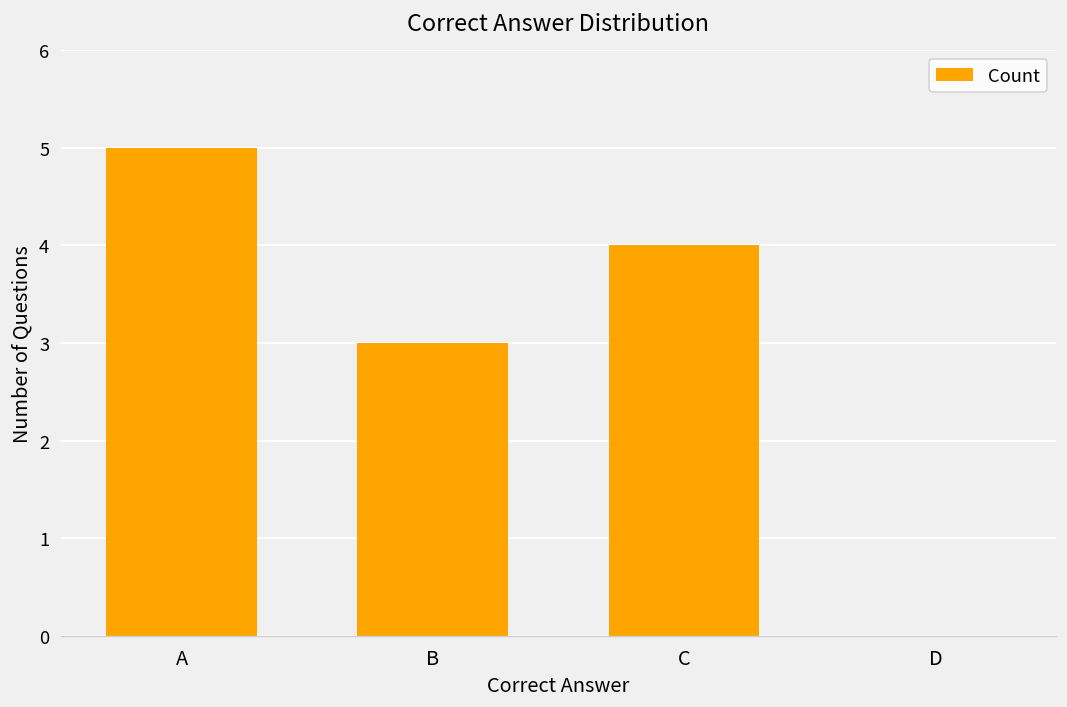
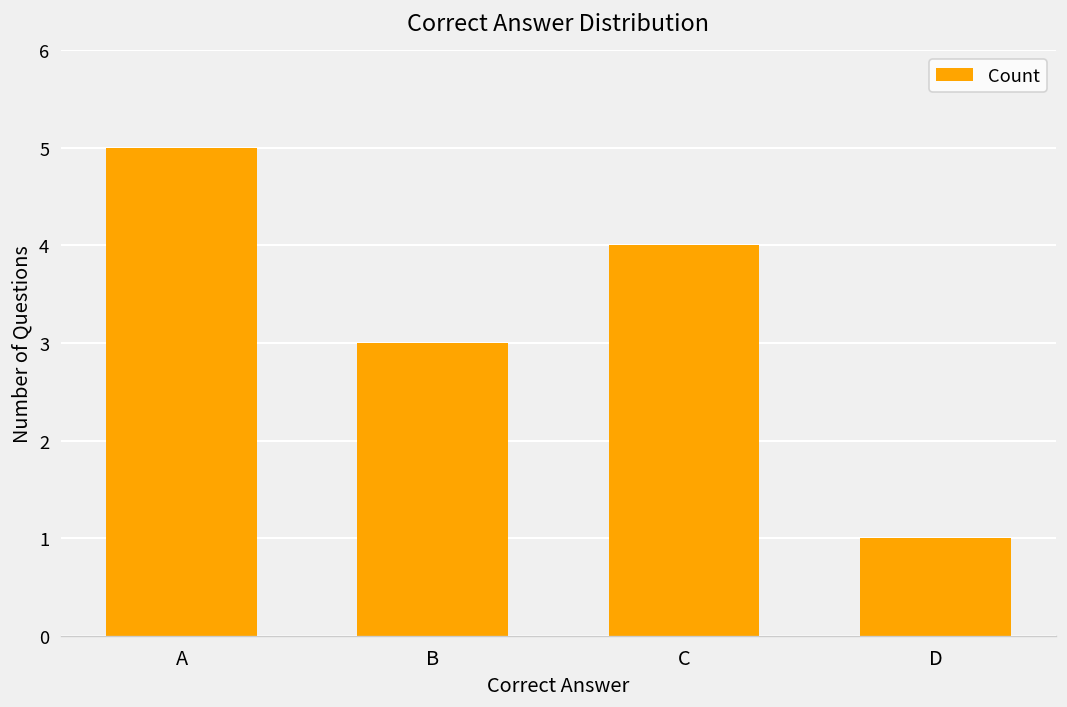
D: 0 -> 1
